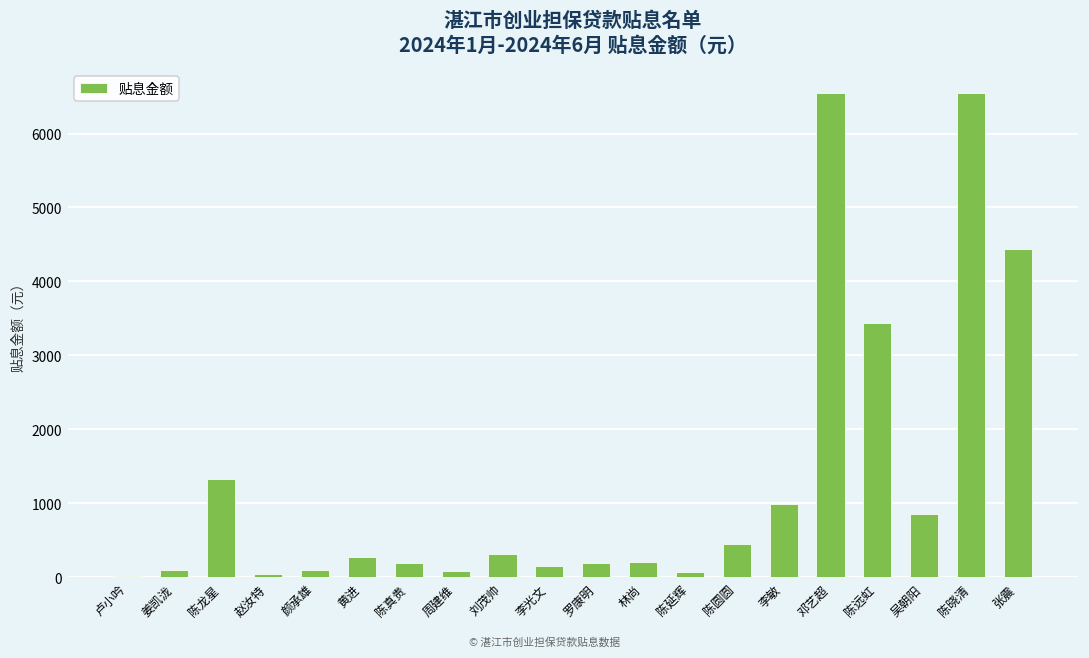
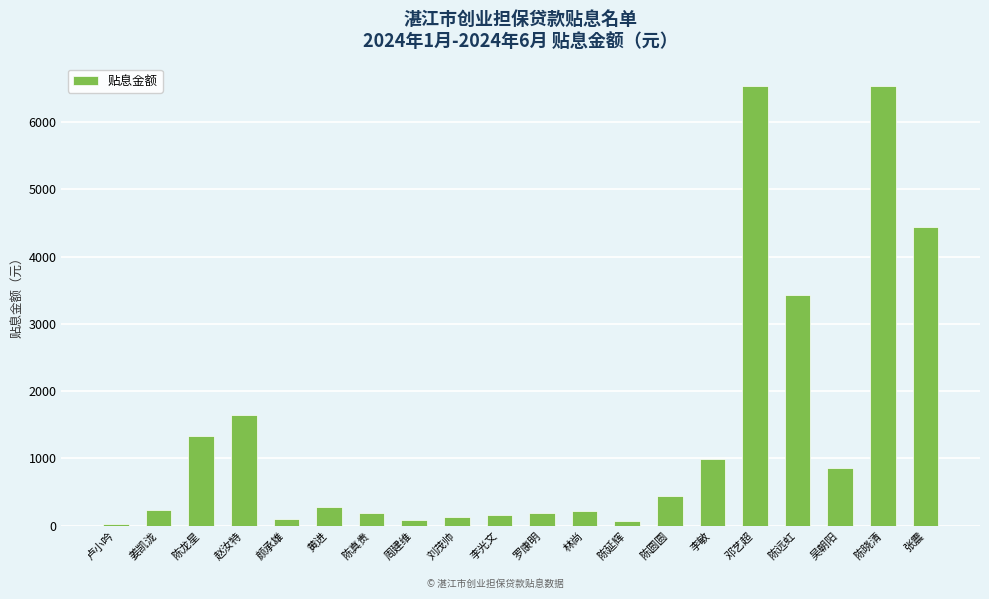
姜凯泷: 100 -> 200
赵汝特: 0 -> 1700
刘茂帅: 300 -> 100
